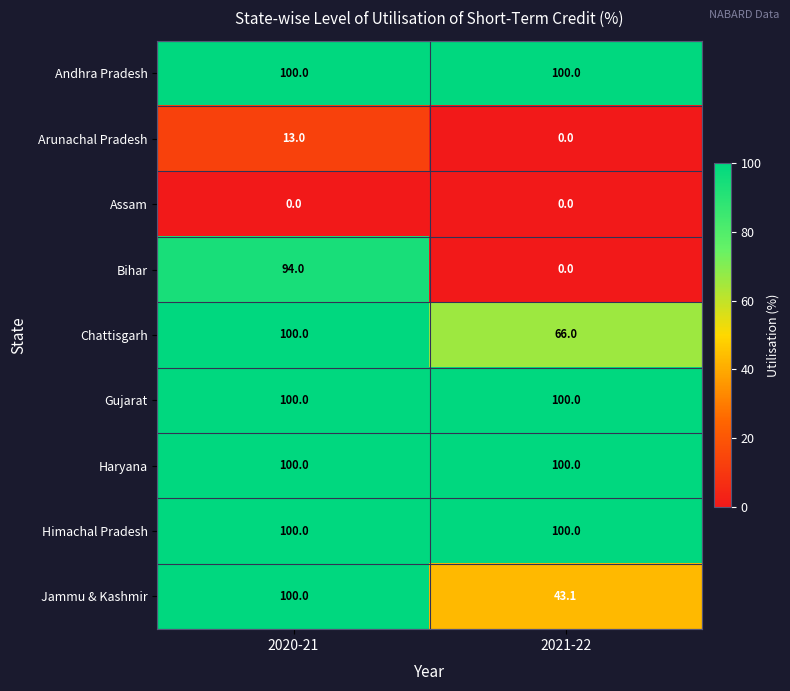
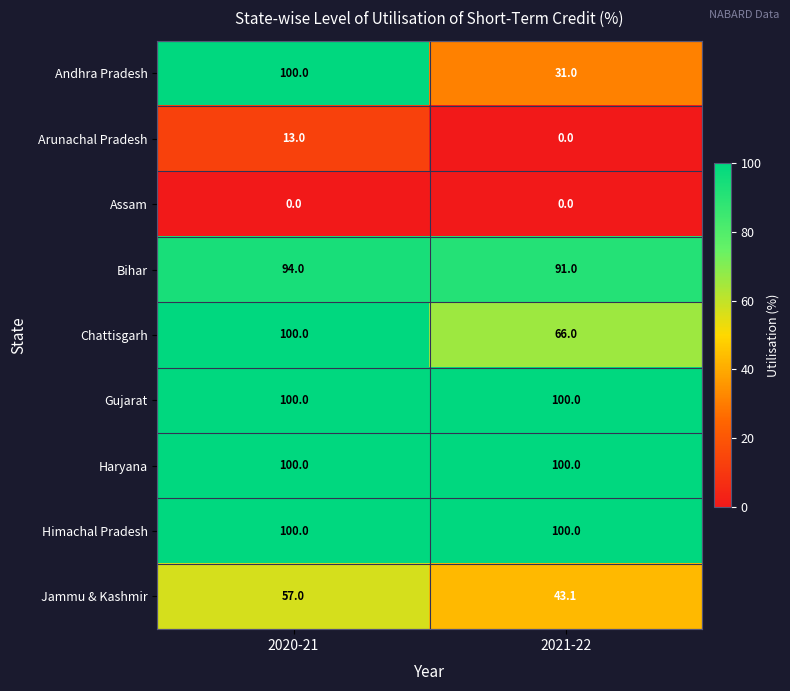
Andhra Pradesh, 2021-22: 100.0 -> 31.0
Bihar, 2021-22: 0.0 -> 91.0
Jammu & Kashmir, 2020-21: 100.0 -> 57.0
